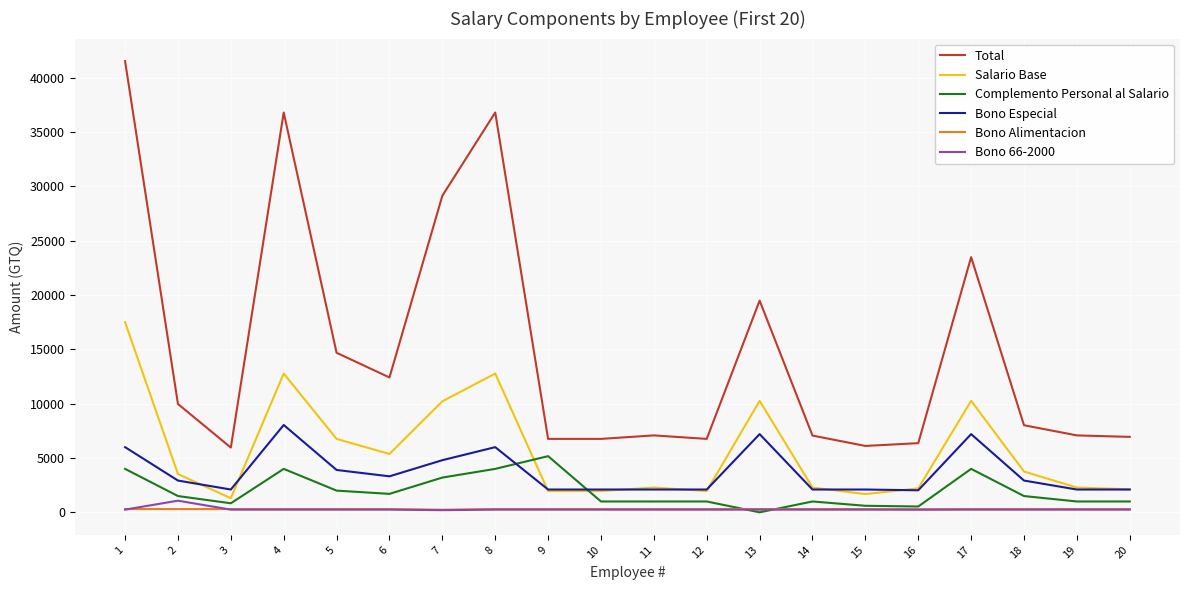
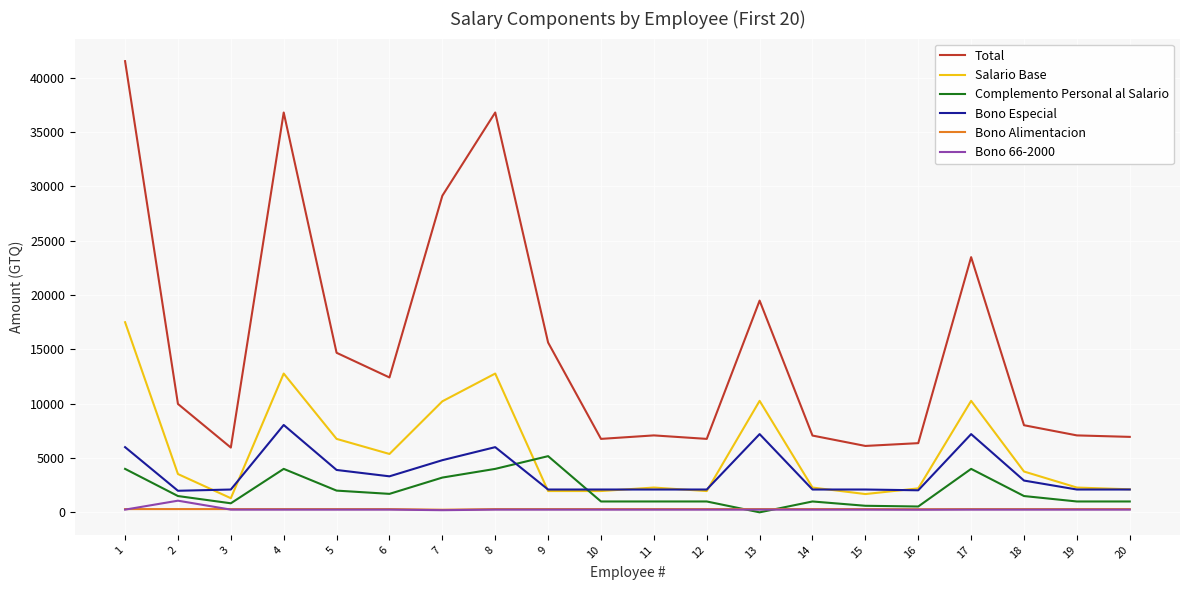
Bono Especial, 2: 2900 -> 2000
Total, 9: 6800 -> 15600
